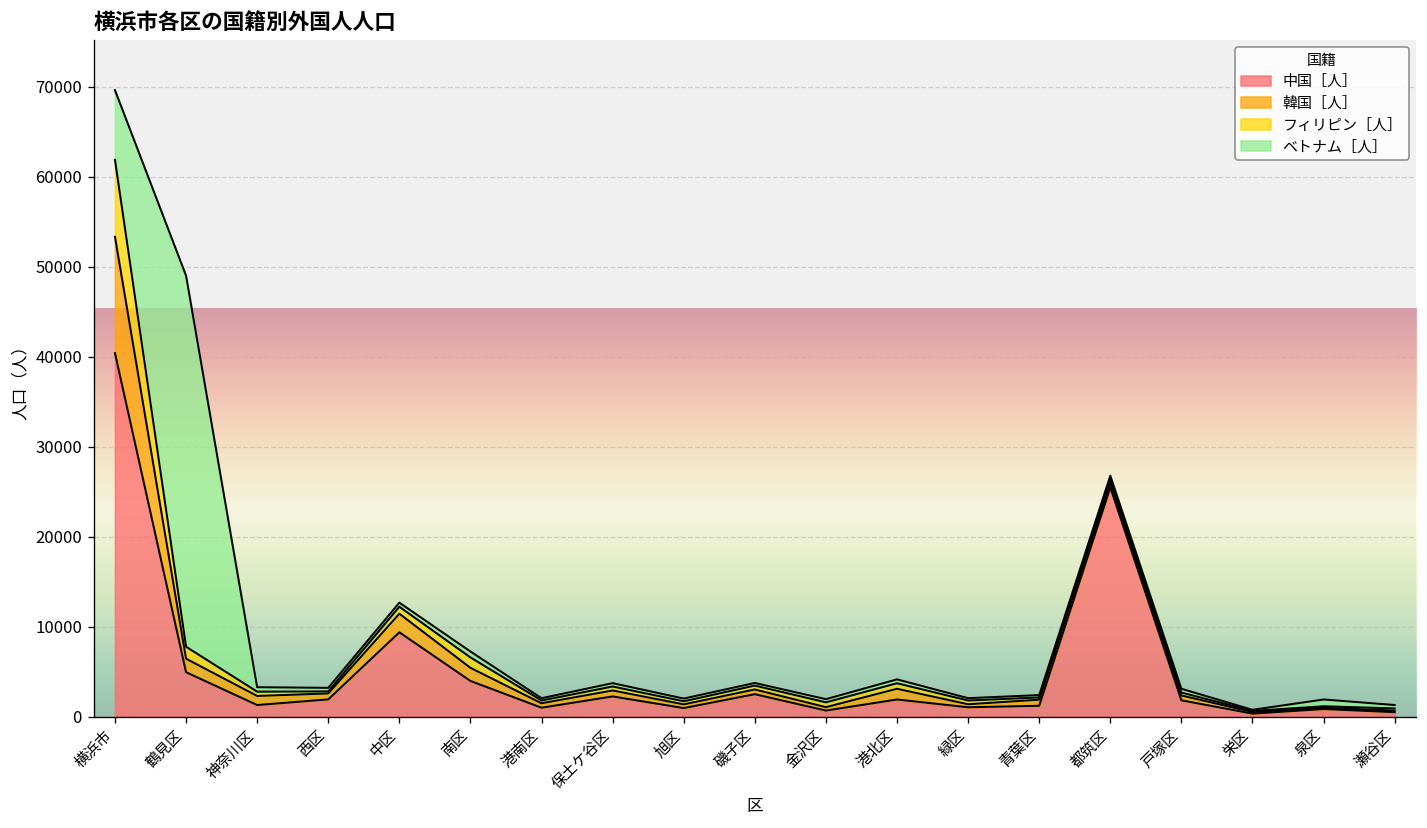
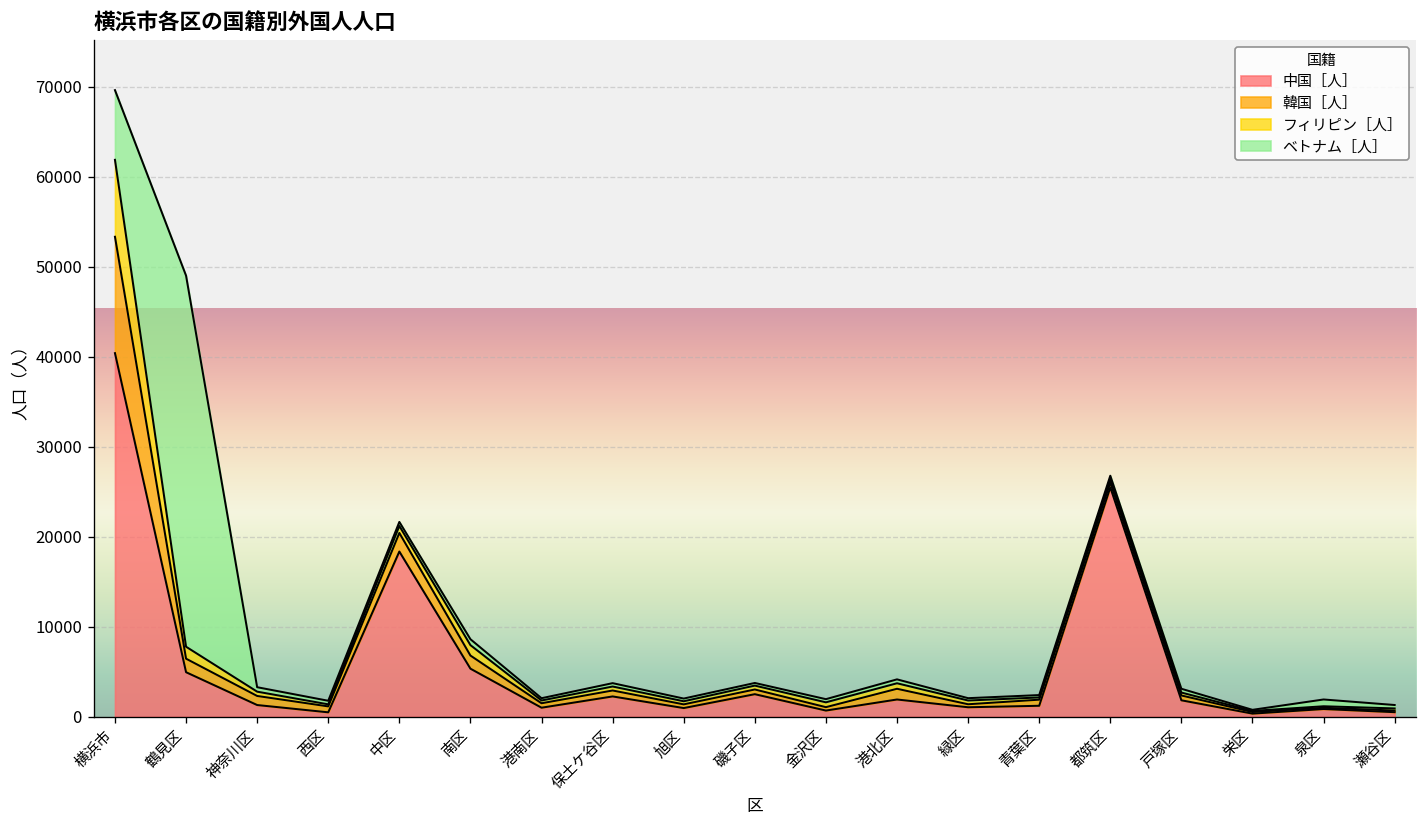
中国［人］, 西区: 2000 -> 0
中国［人］, 中区: 9000 -> 18000
中国［人］, 南区: 4000 -> 5000
